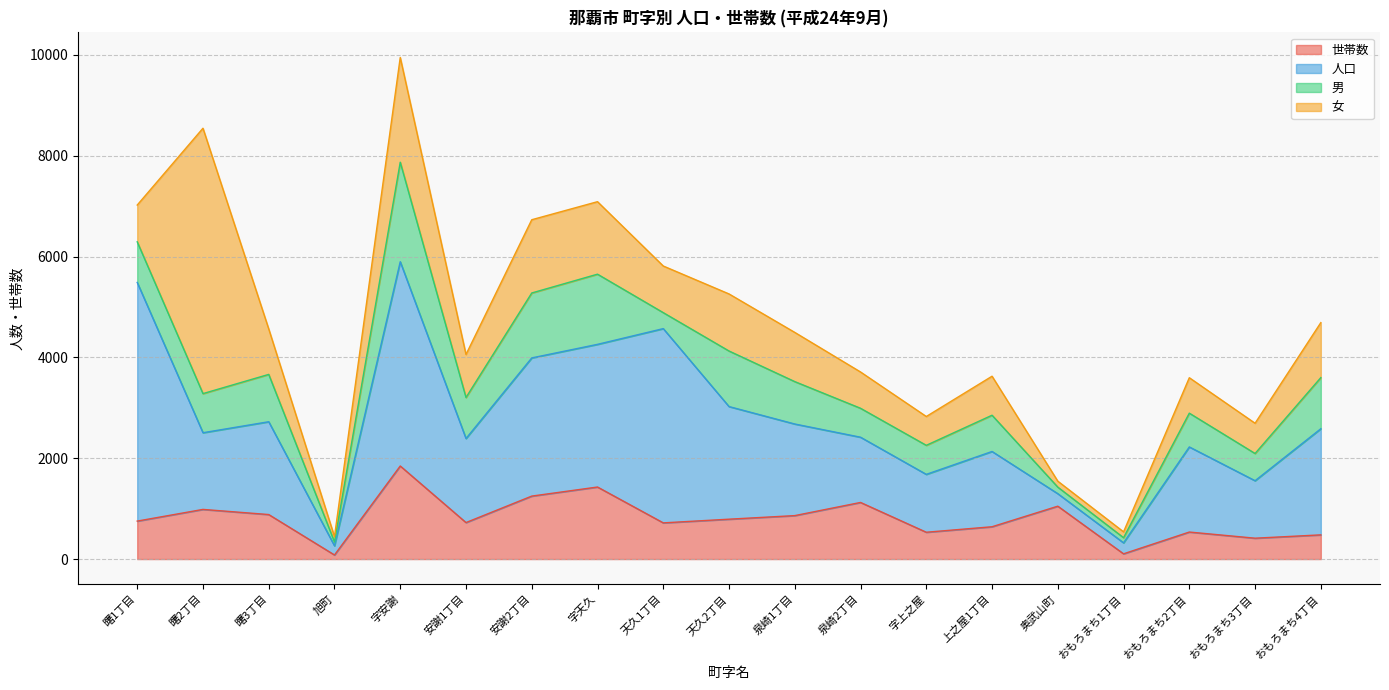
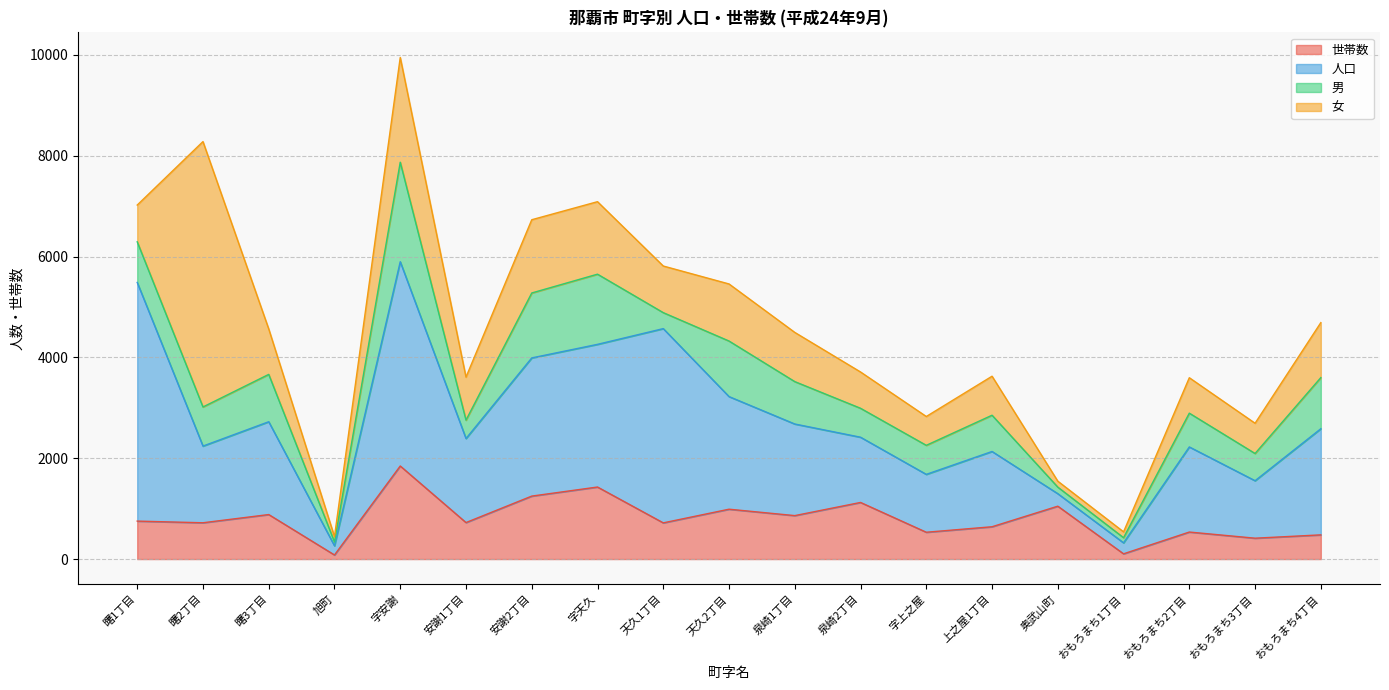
世帯数, 曙2丁目: 1000 -> 700
男, 安謝1丁目: 800 -> 400
世帯数, 天久2丁目: 800 -> 1000
